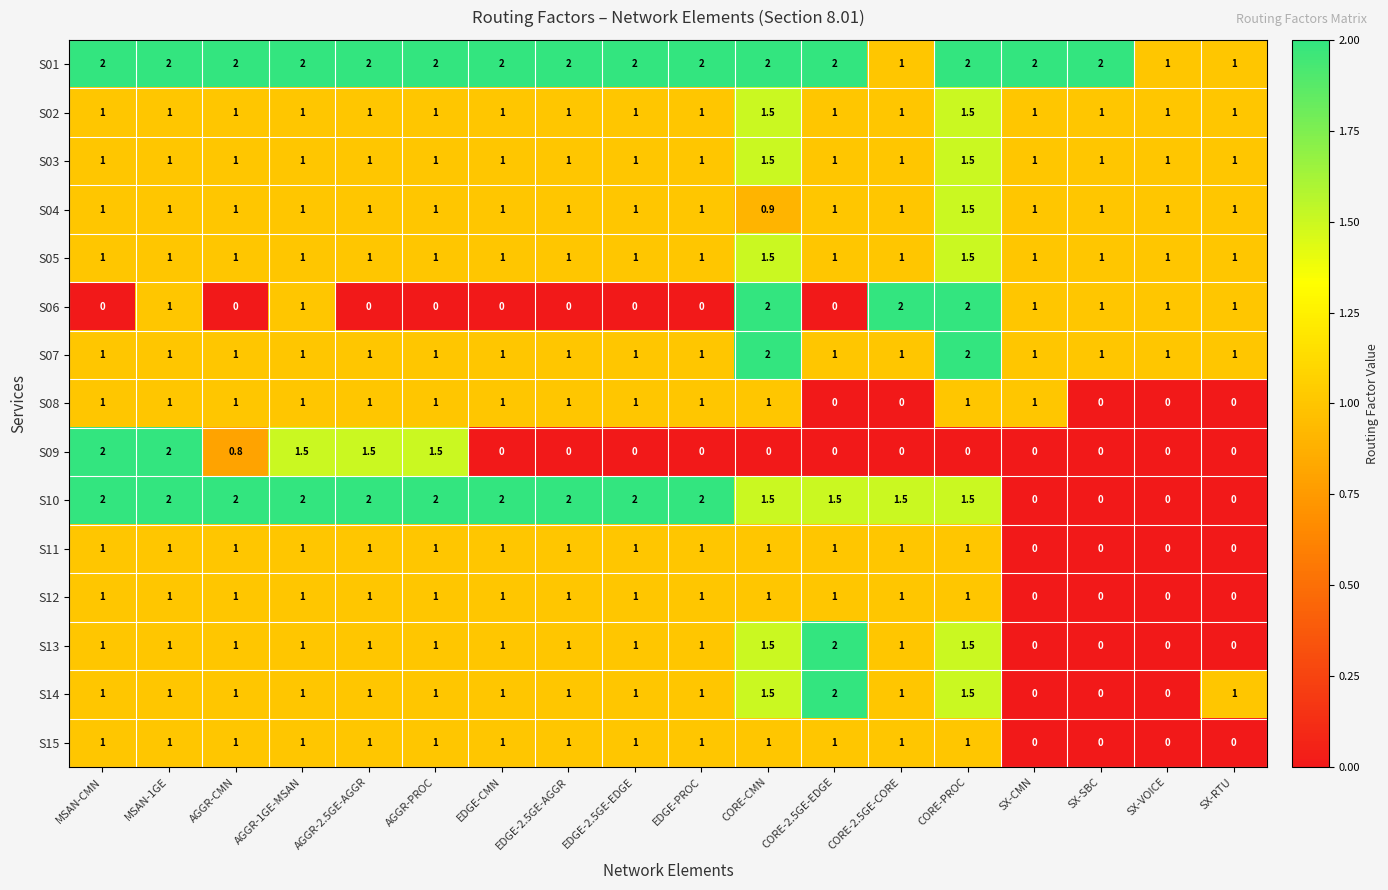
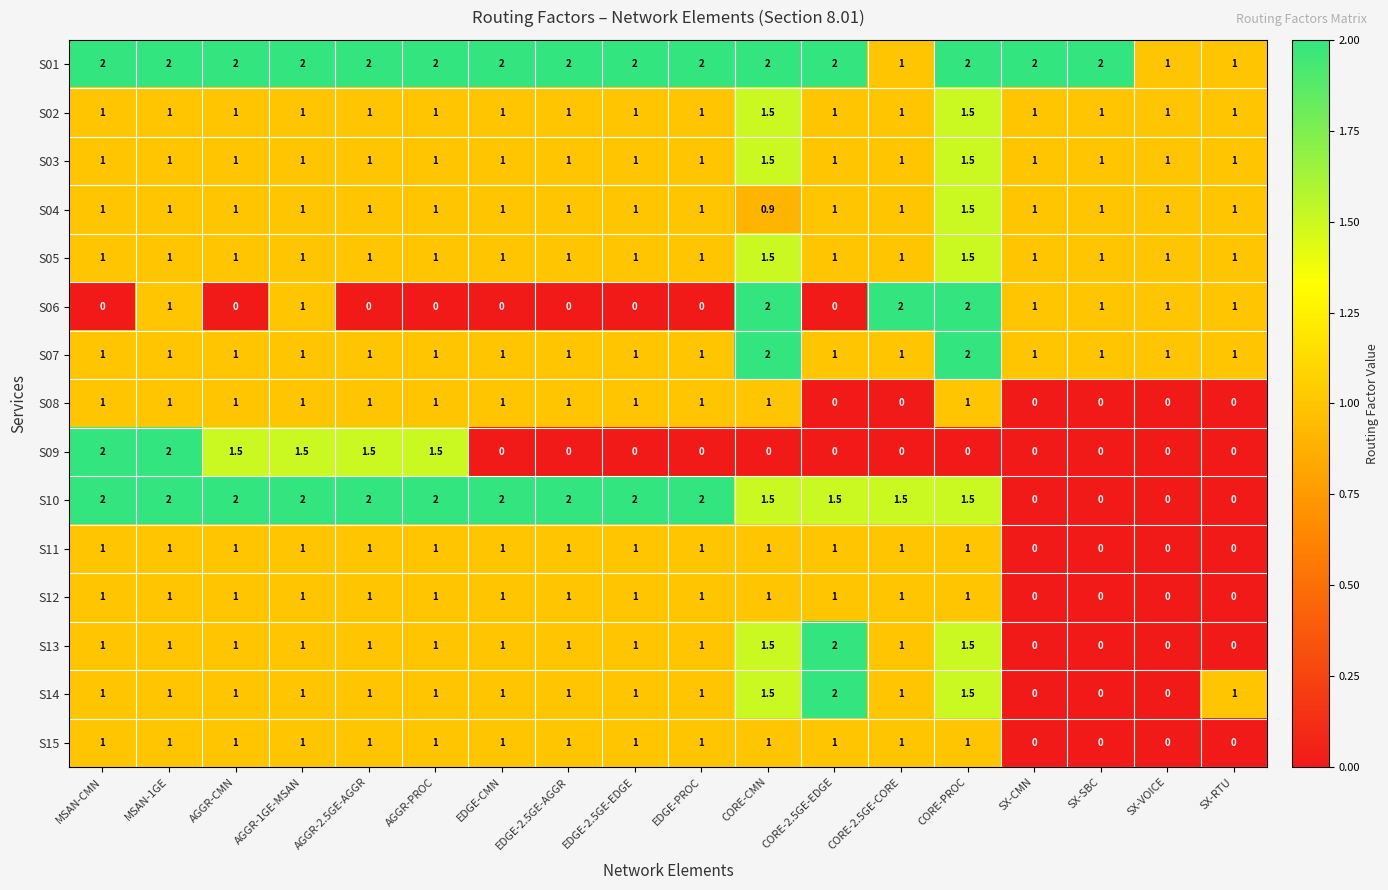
S08, SX-CMN: 1 -> 0
S09, AGGR-CMN: 0.8 -> 1.5
